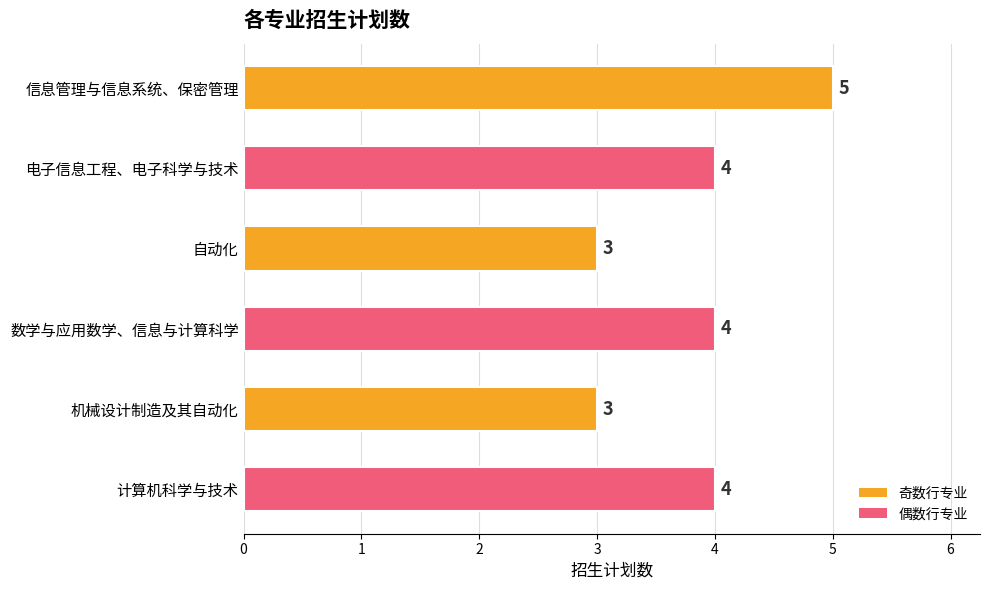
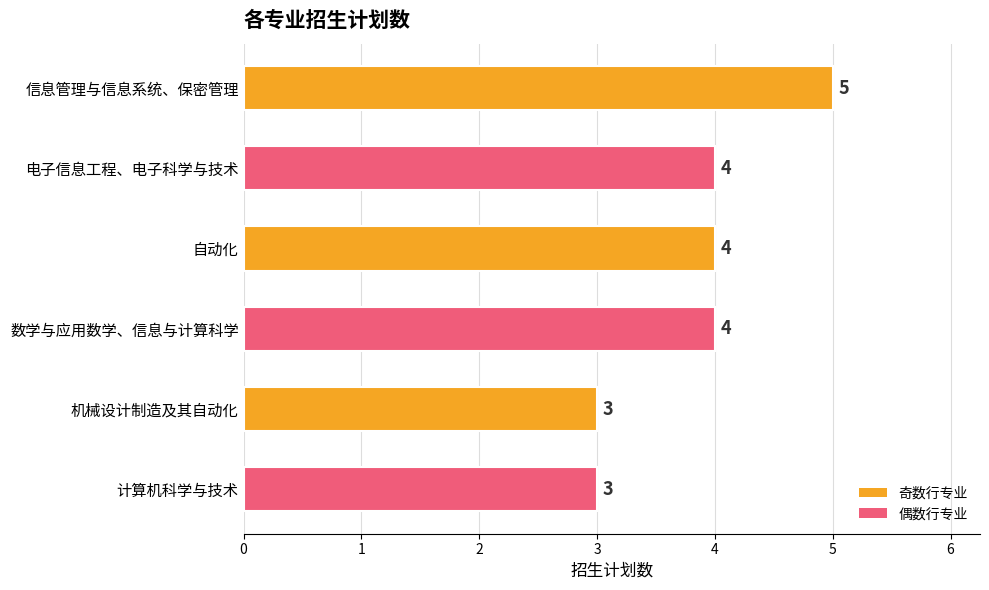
自动化: 3 -> 4
计算机科学与技术: 4 -> 3
